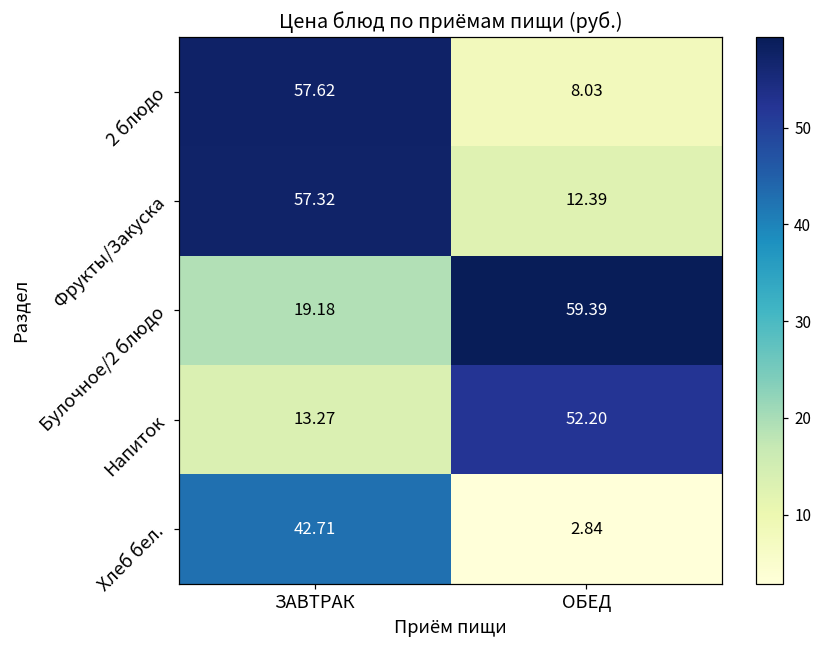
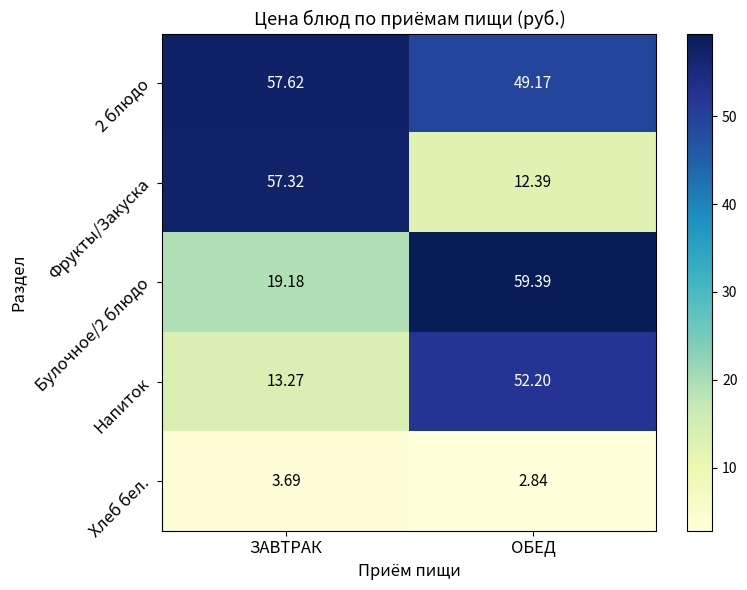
2 блюдо, ОБЕД: 8.03 -> 49.17
Хлеб бел., ЗАВТРАК: 42.71 -> 3.69
